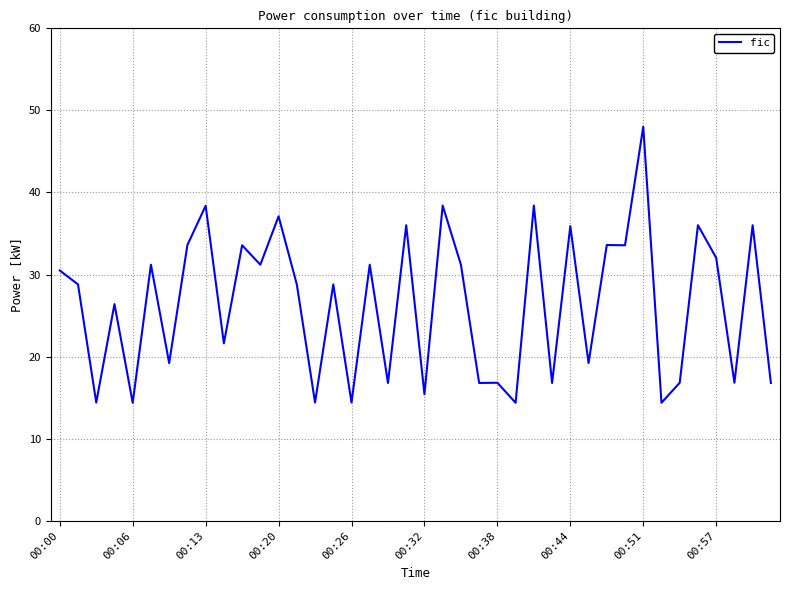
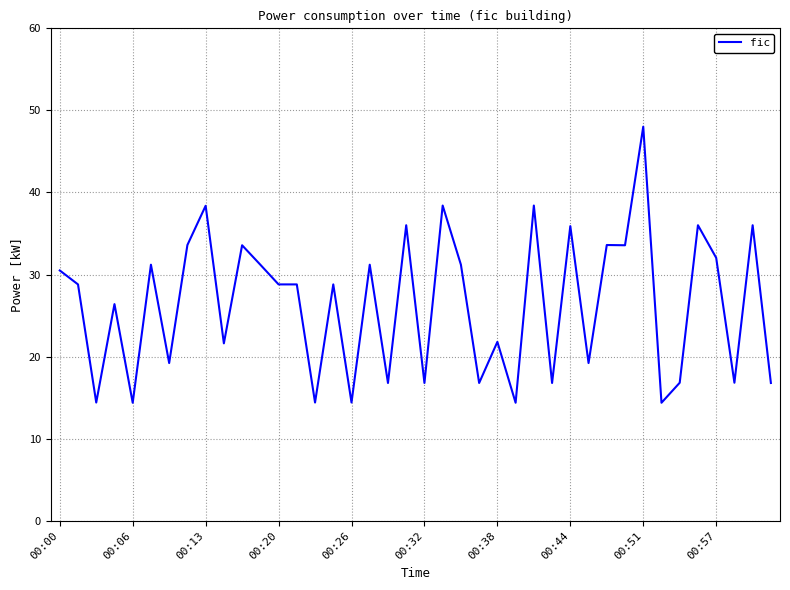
00:20: 37 -> 29
00:32: 15 -> 17
00:38: 17 -> 22
